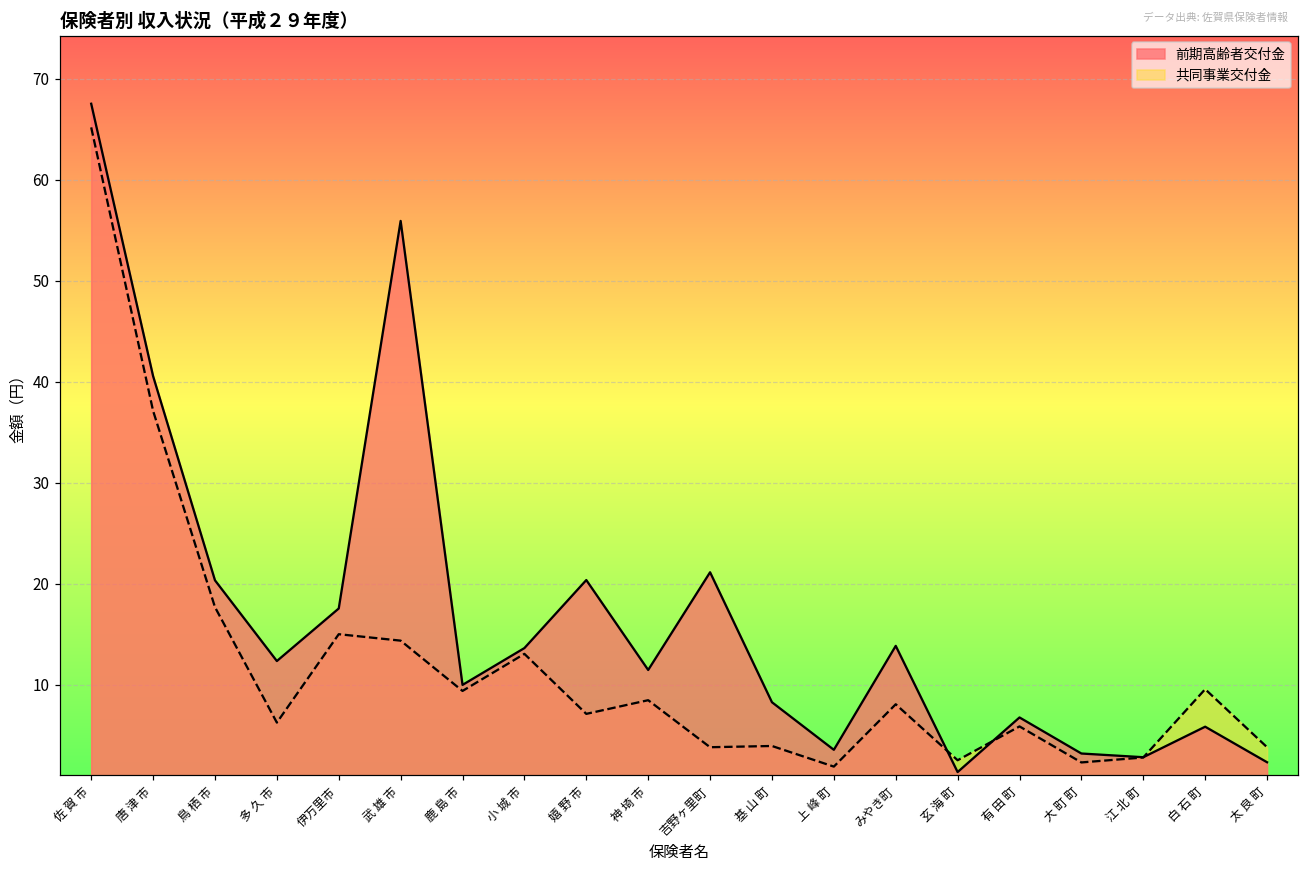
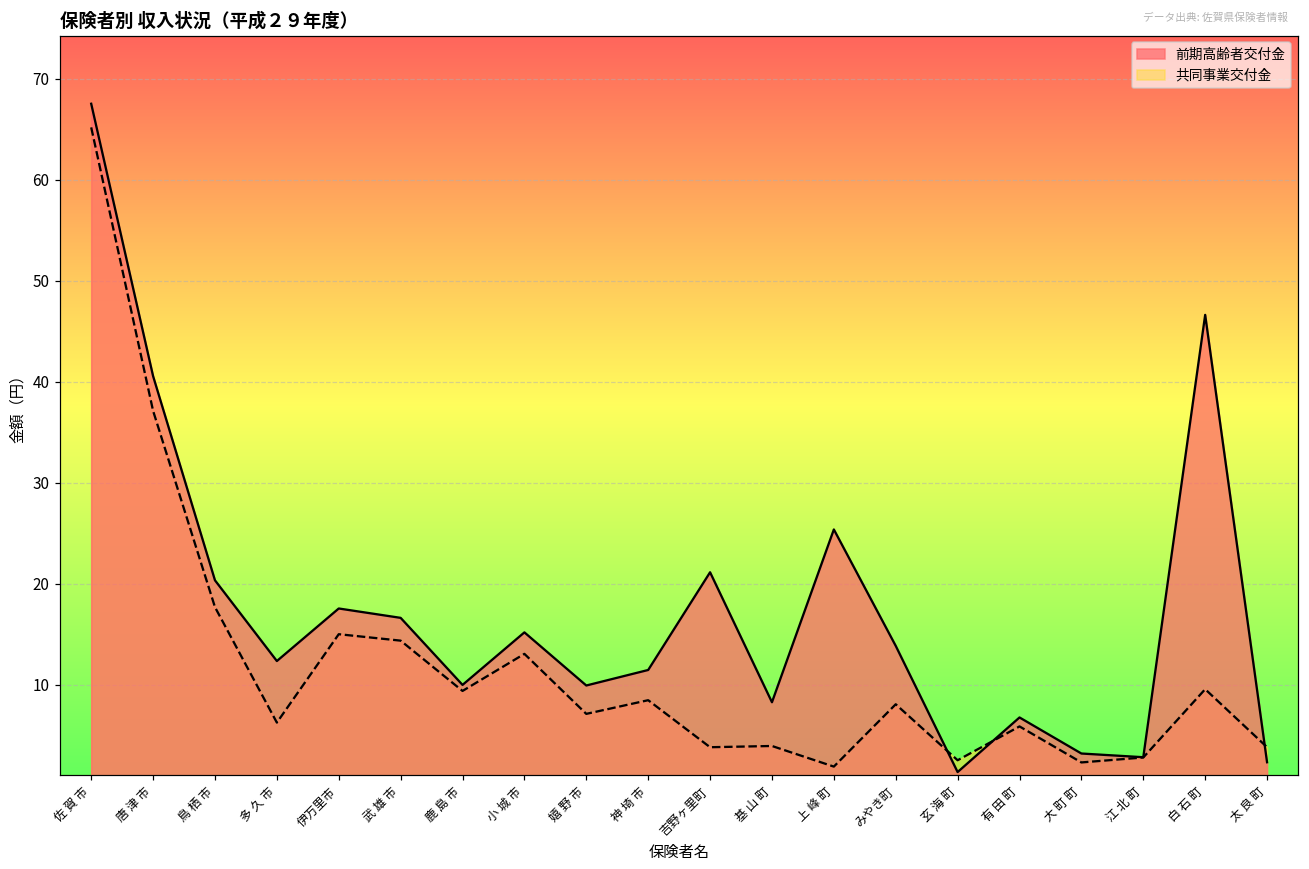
前期高齢者交付金, 武 雄 市: 56 -> 17
前期高齢者交付金, 小 城 市: 14 -> 15
前期高齢者交付金, 嬉 野 市: 20 -> 10
前期高齢者交付金, 上 峰 町: 4 -> 25
前期高齢者交付金, 白 石 町: 6 -> 47
